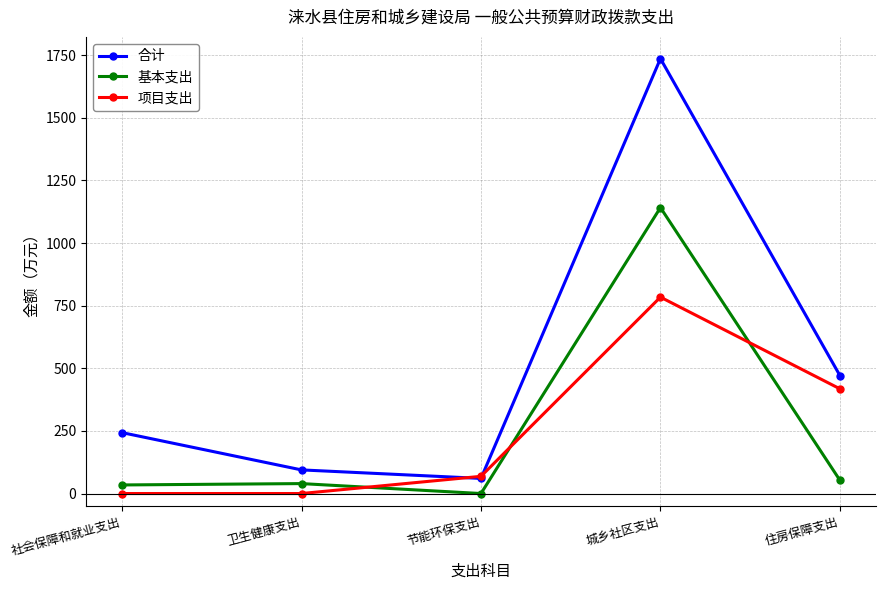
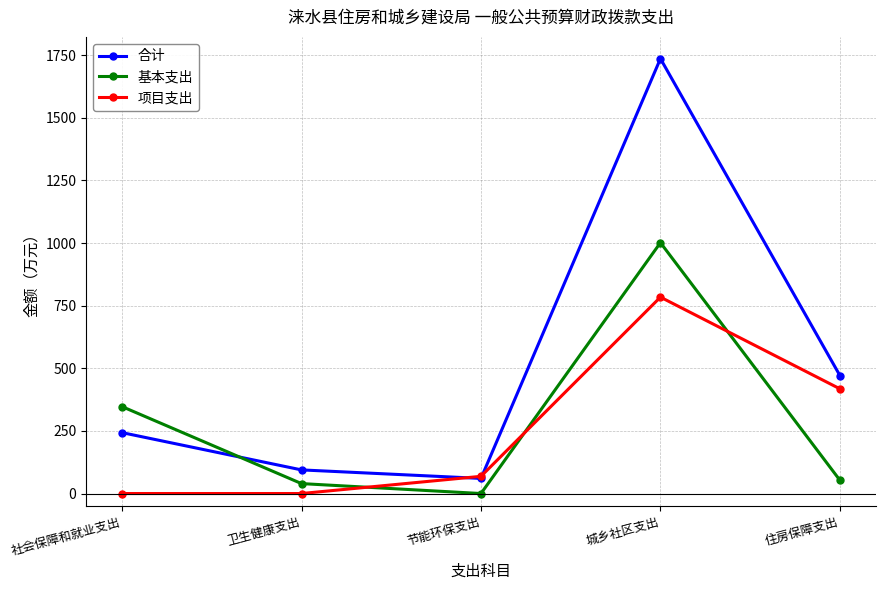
基本支出, 社会保障和就业支出: 30 -> 350
基本支出, 城乡社区支出: 1140 -> 1000
